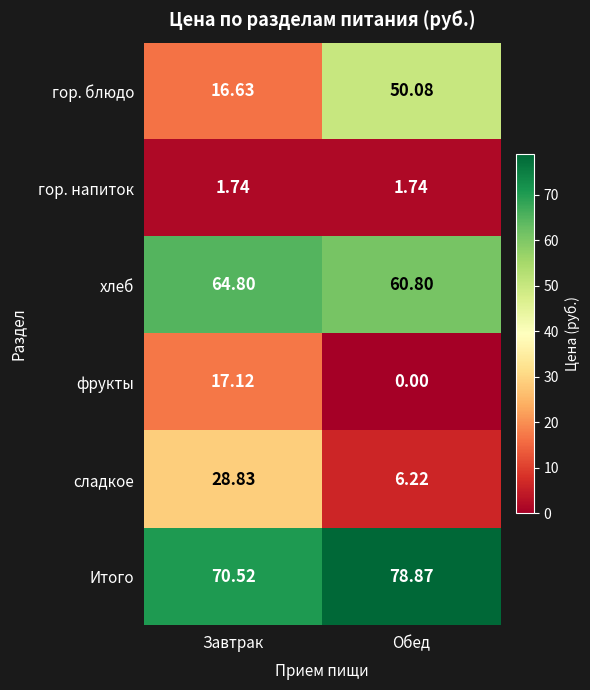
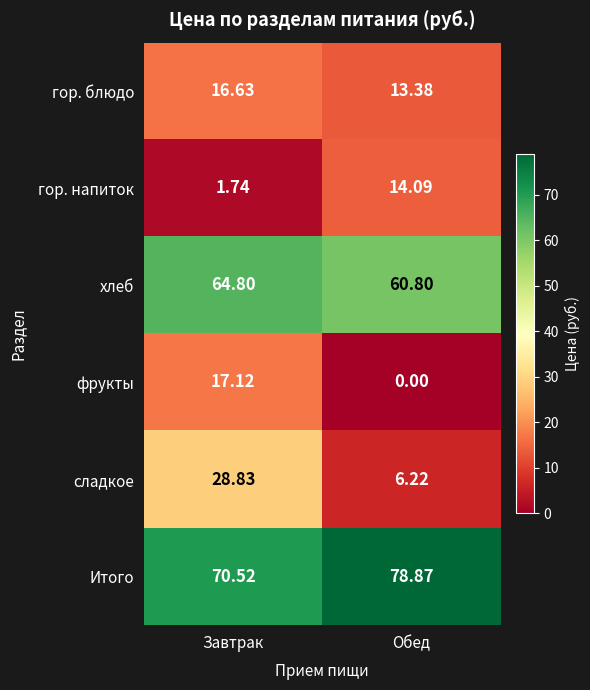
гор. блюдо, Обед: 50.08 -> 13.38
гор. напиток, Обед: 1.74 -> 14.09
